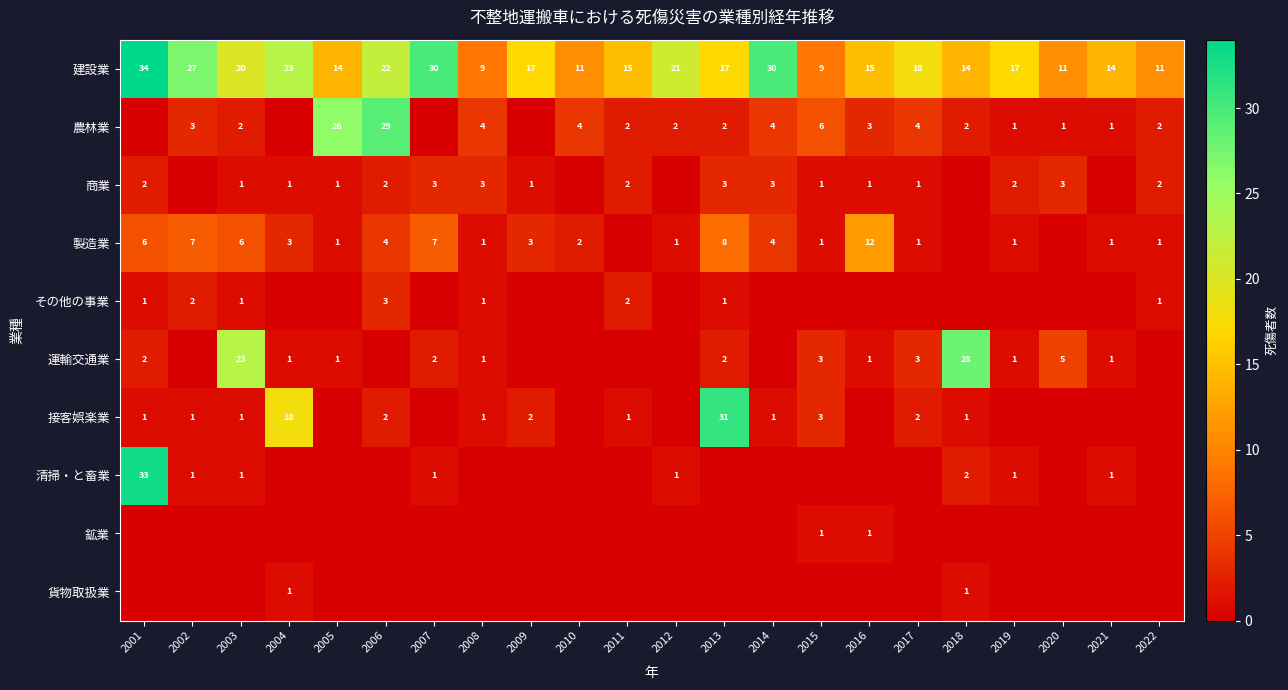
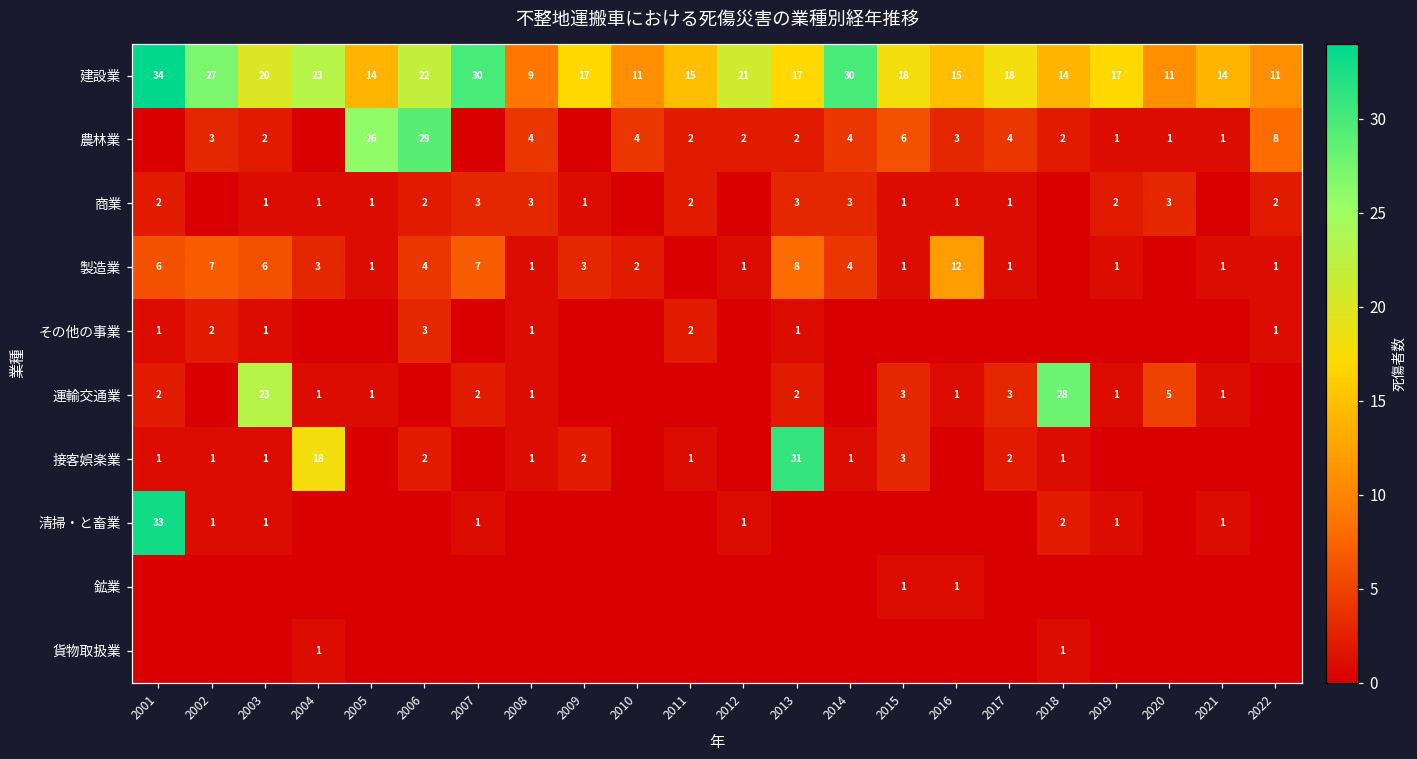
建設業, 2015: 9 -> 18
農林業, 2022: 2 -> 8
